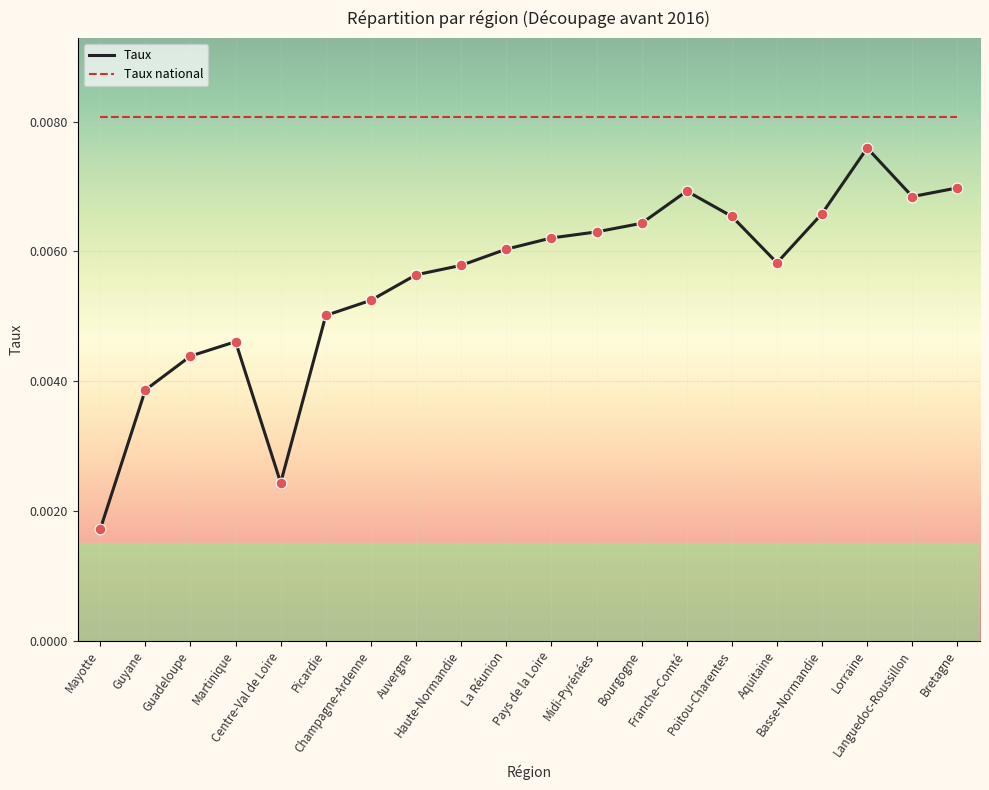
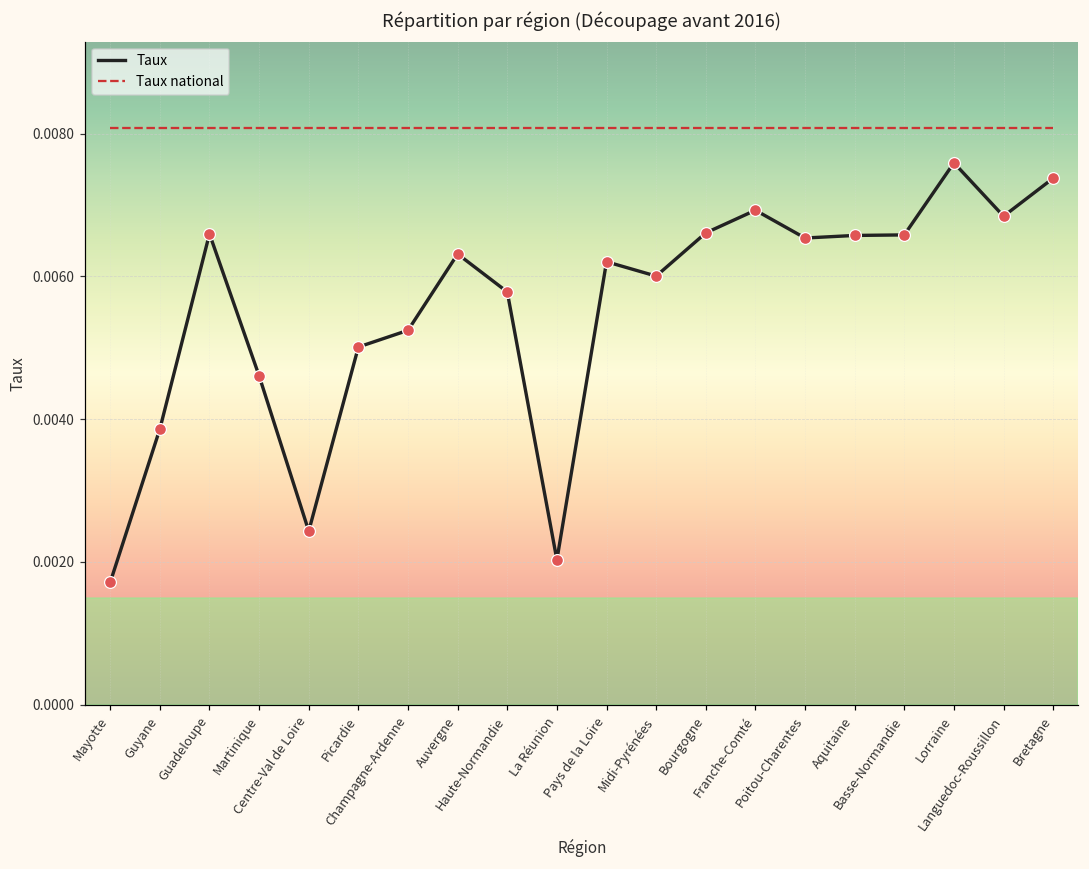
Taux, Guadeloupe: 0.0044 -> 0.0066
Taux, Auvergne: 0.0056 -> 0.0063
Taux, La Réunion: 0.0060 -> 0.0020
Taux, Midi-Pyrénées: 0.0063 -> 0.0060
Taux, Bourgogne: 0.0064 -> 0.0066
Taux, Aquitaine: 0.0058 -> 0.0066
Taux, Bretagne: 0.0070 -> 0.0074
